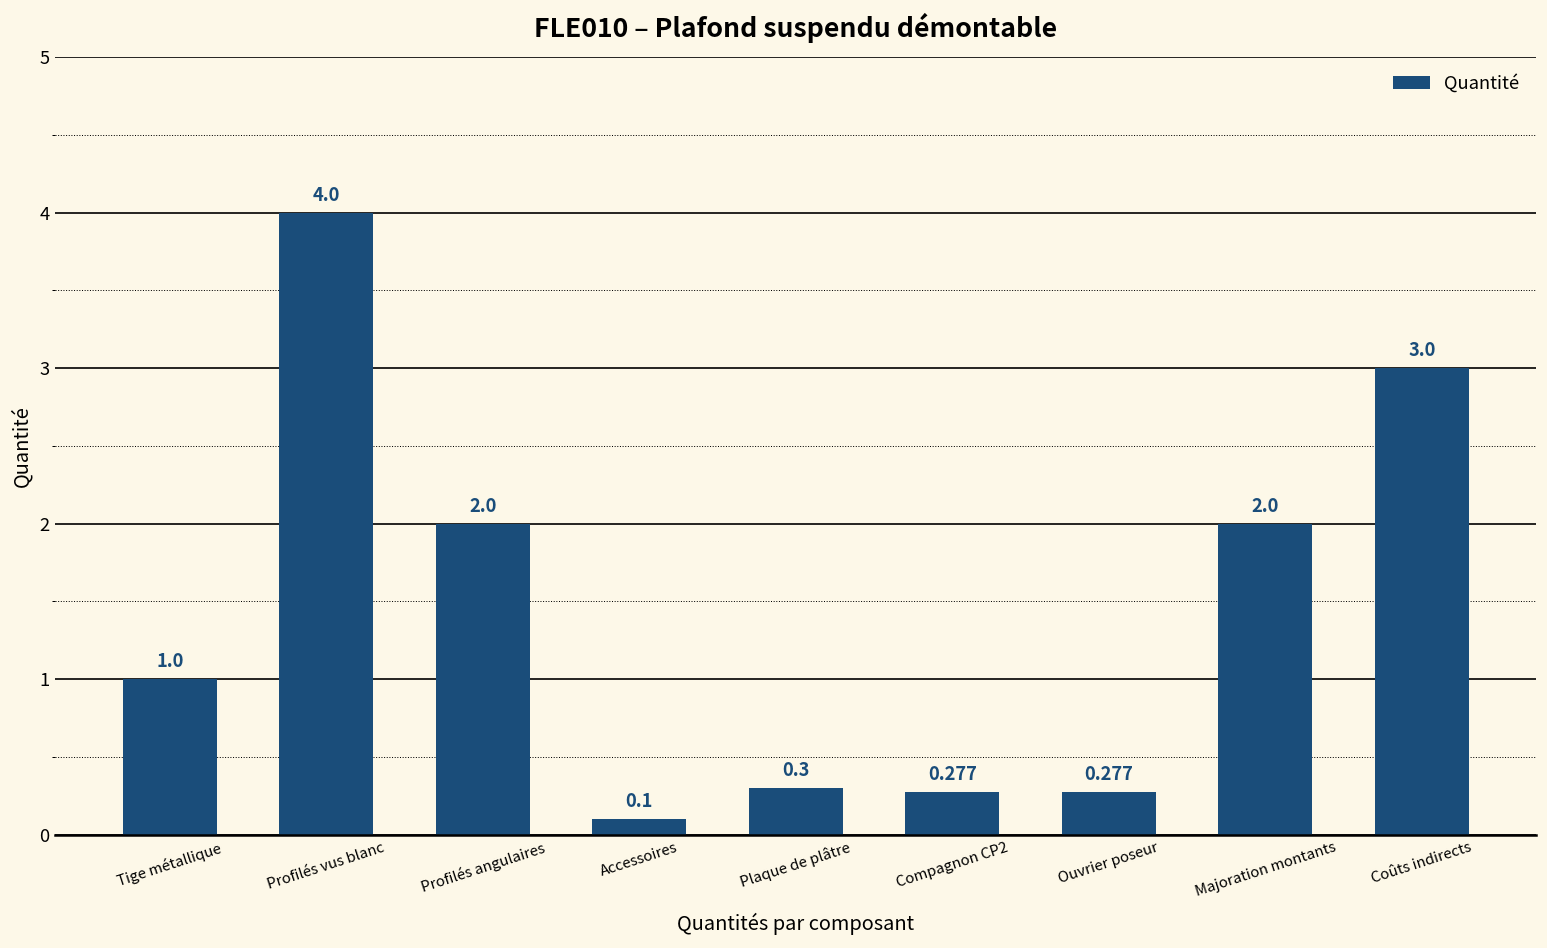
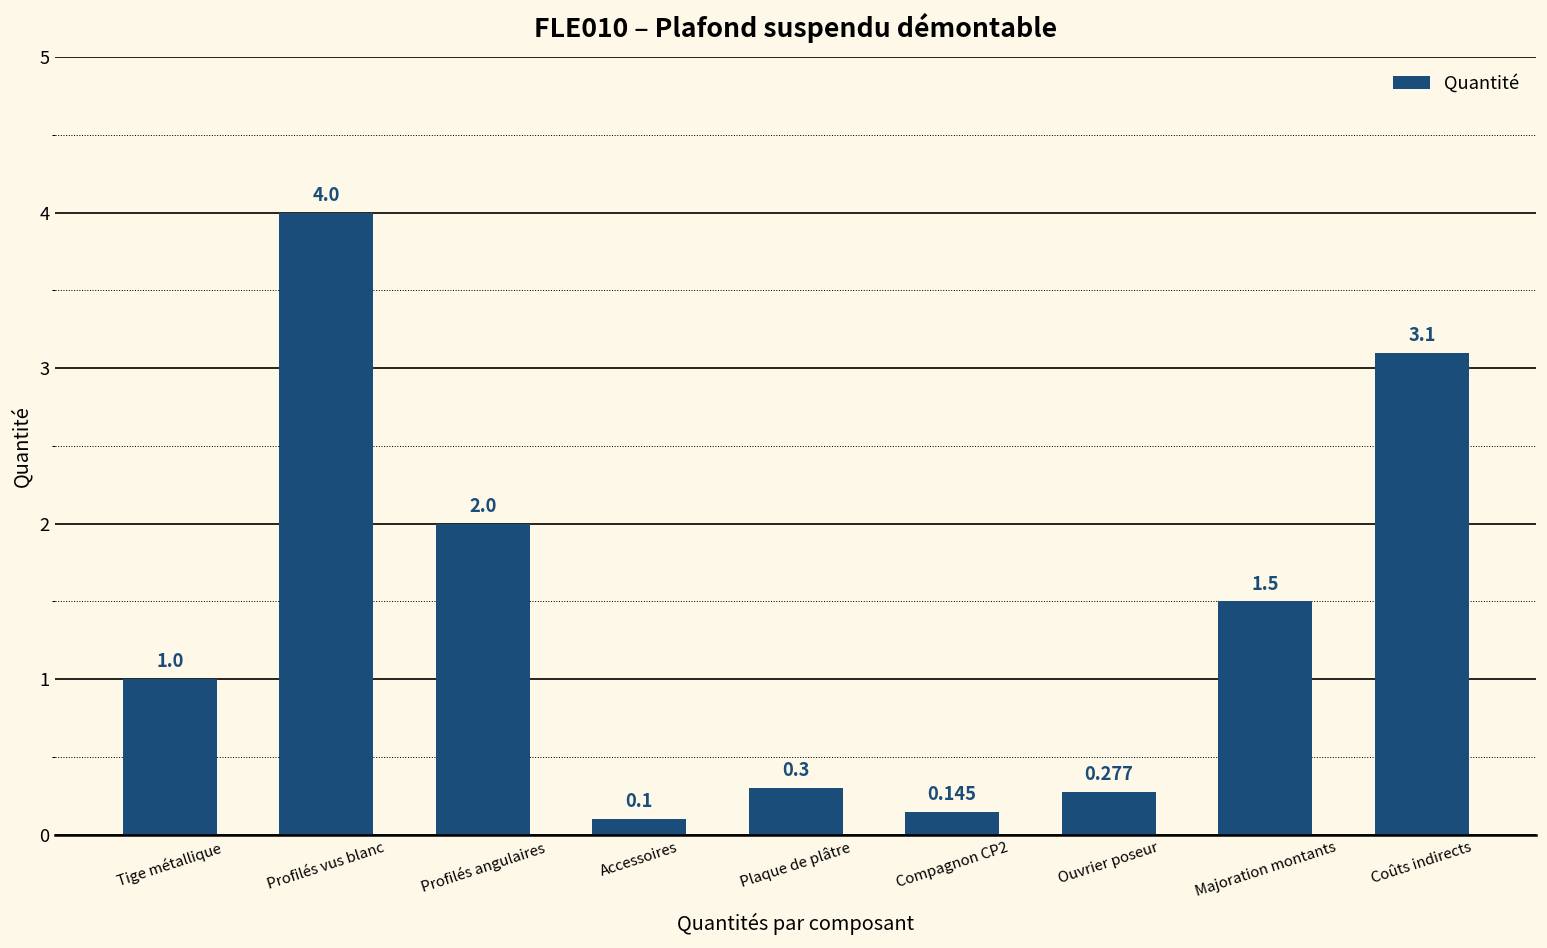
Compagnon CP2: 0.277 -> 0.145
Majoration montants: 2.0 -> 1.5
Coûts indirects: 3.0 -> 3.1
